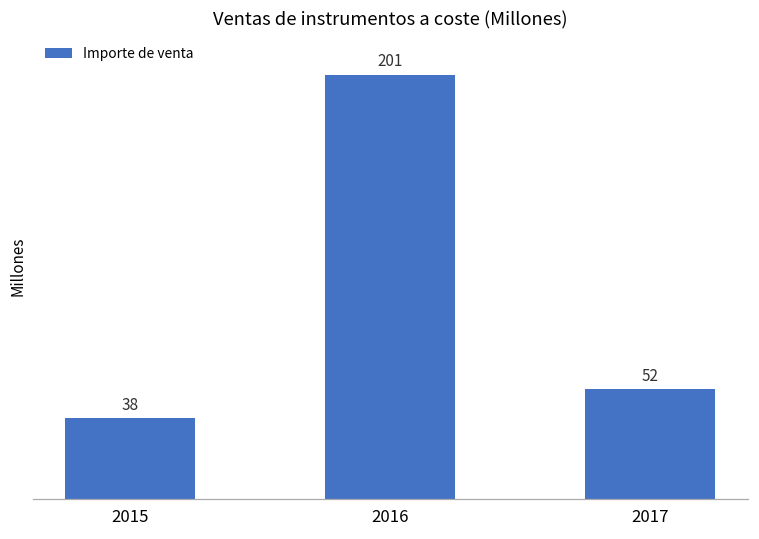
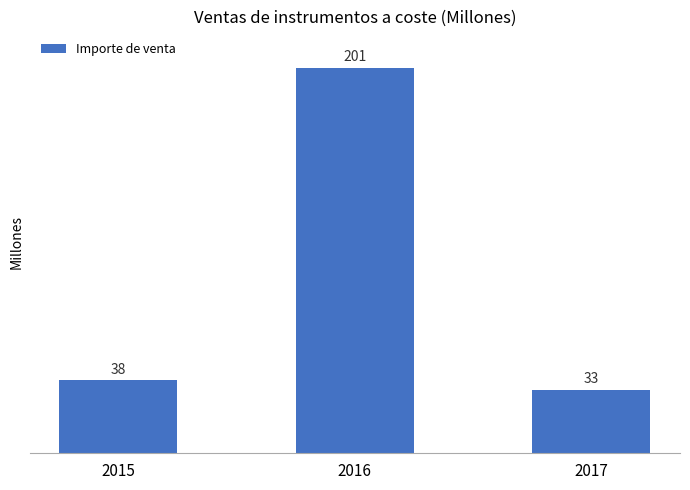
2017: 52 -> 33
